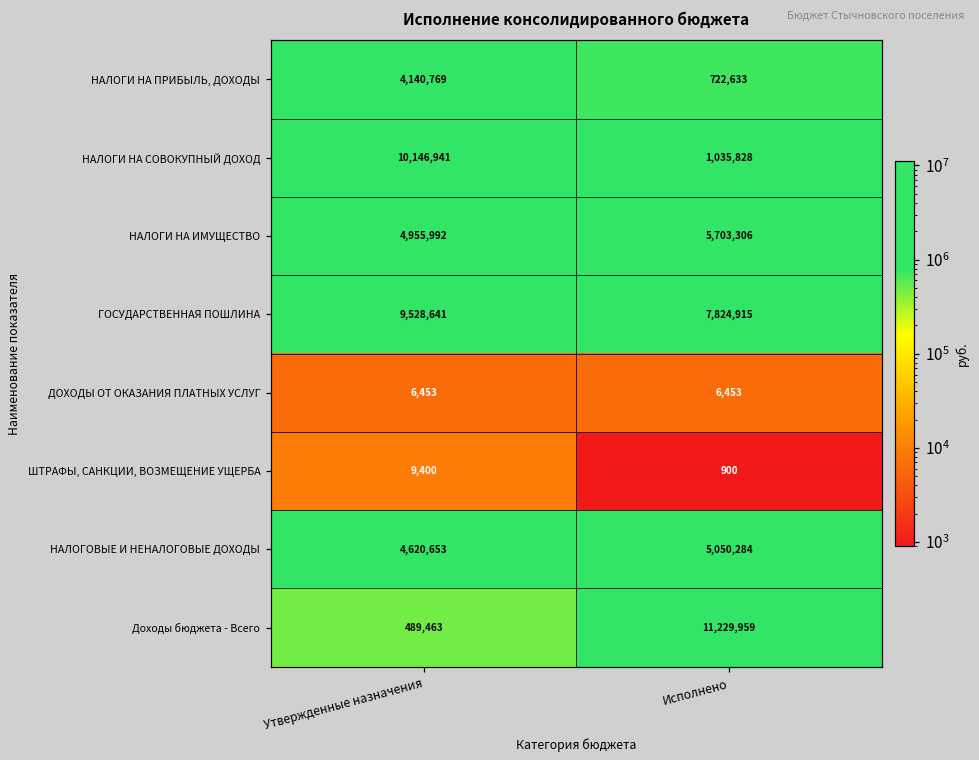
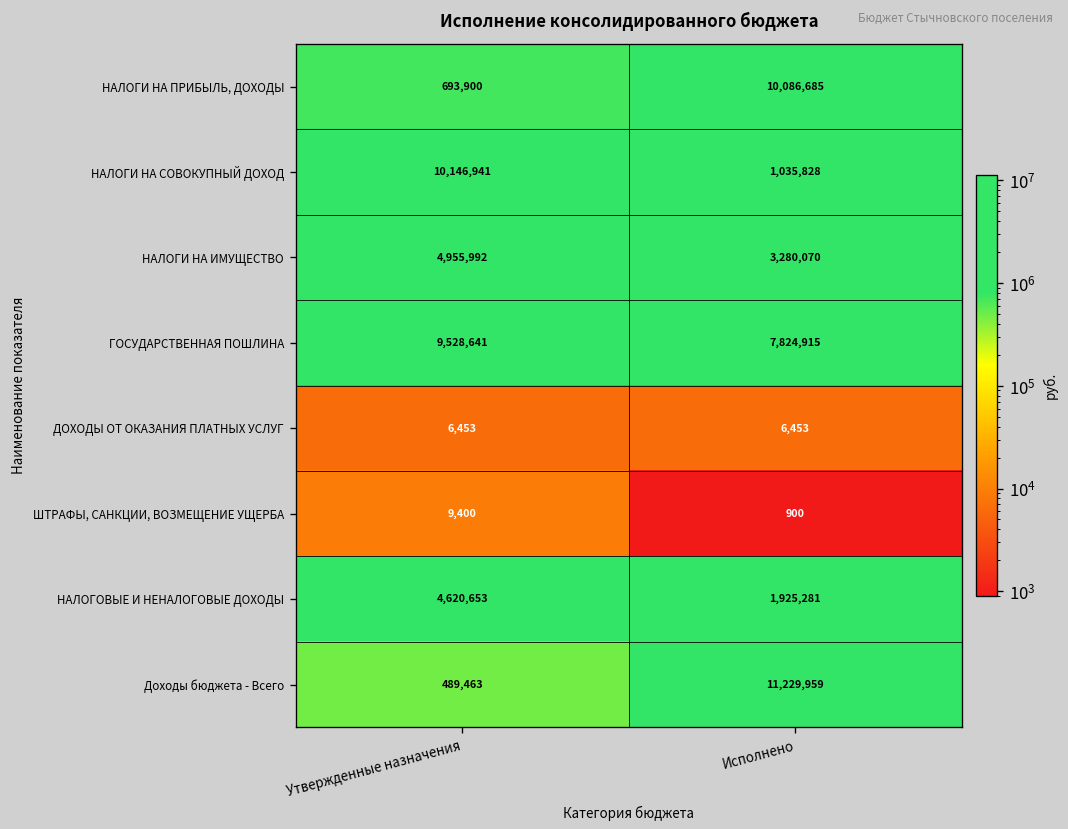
НАЛОГИ НА ПРИБЫЛЬ, ДОХОДЫ, Утвержденные назначения: 4,140,769 -> 693,900
НАЛОГИ НА ПРИБЫЛЬ, ДОХОДЫ, Исполнено: 722,633 -> 10,086,685
НАЛОГИ НА ИМУЩЕСТВО, Исполнено: 5,703,306 -> 3,280,070
НАЛОГОВЫЕ И НЕНАЛОГОВЫЕ ДОХОДЫ, Исполнено: 5,050,284 -> 1,925,281
